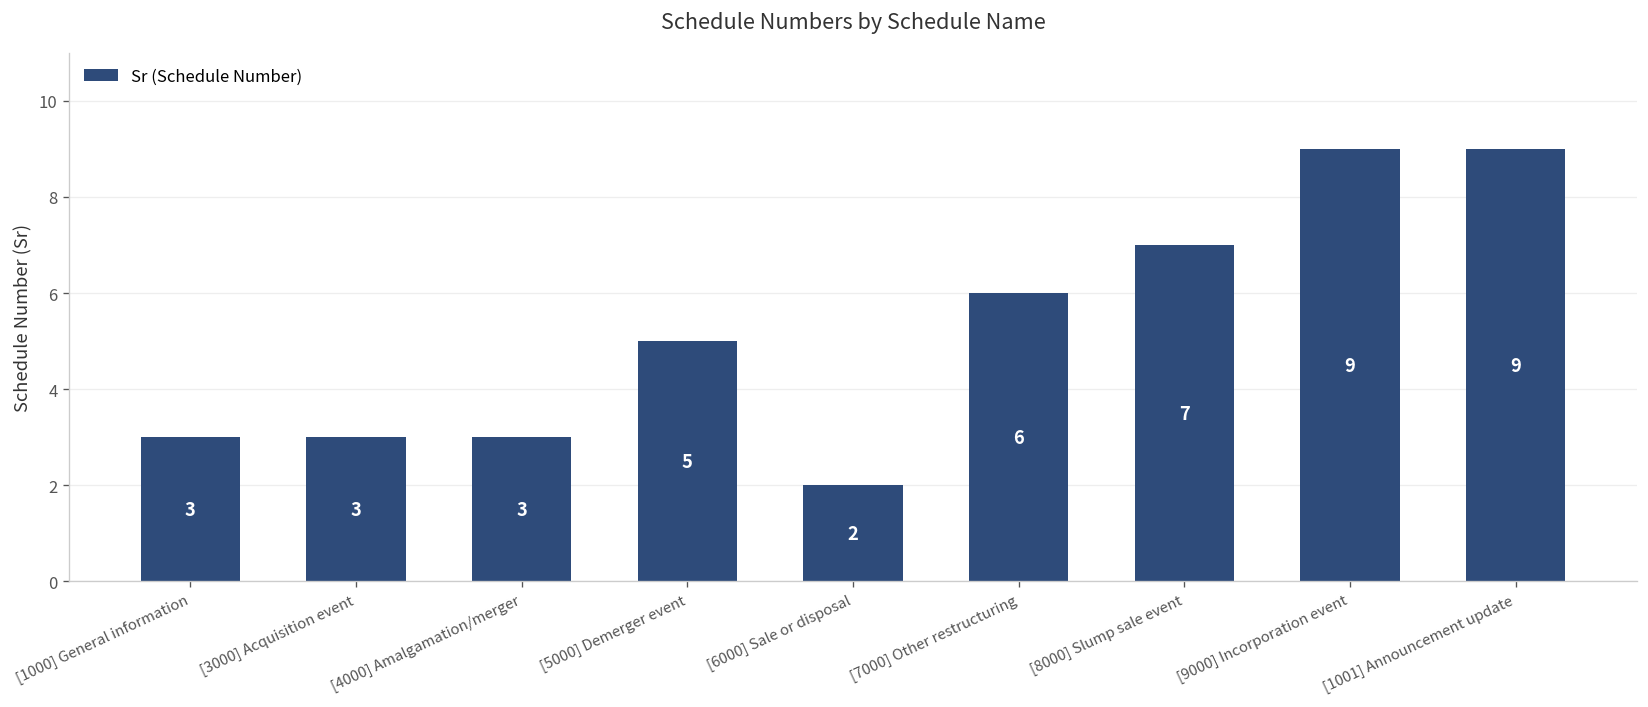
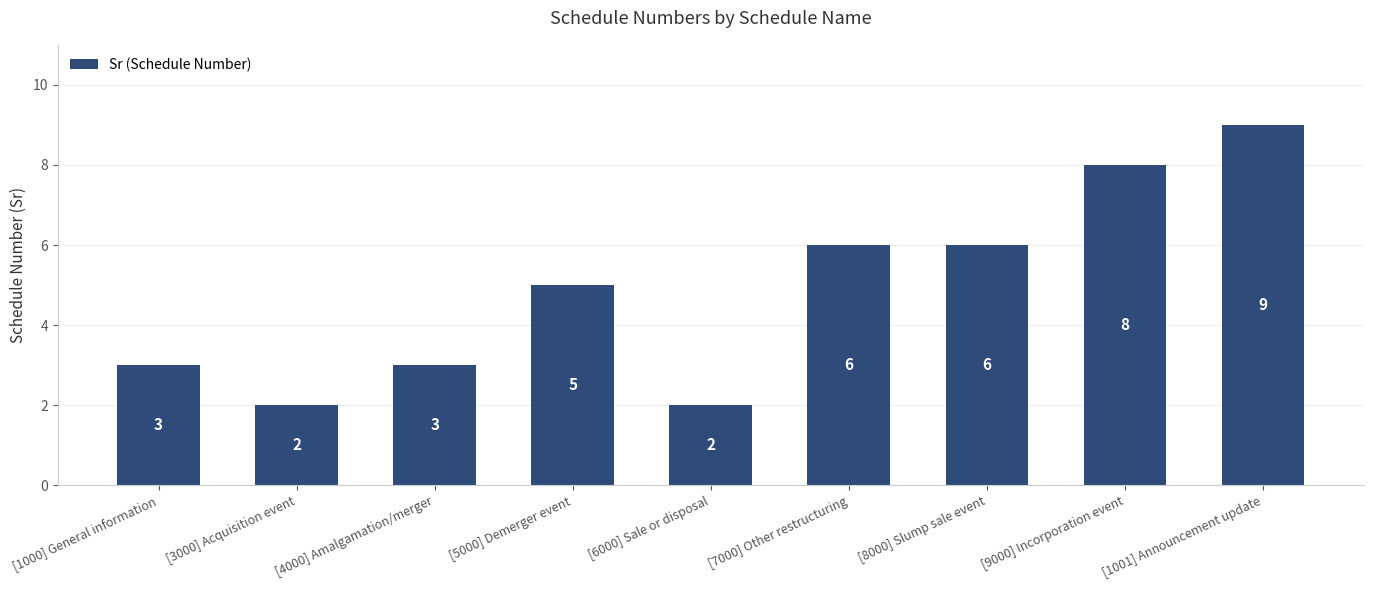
[3000] Acquisition event: 3 -> 2
[8000] Slump sale event: 7 -> 6
[9000] Incorporation event: 9 -> 8
